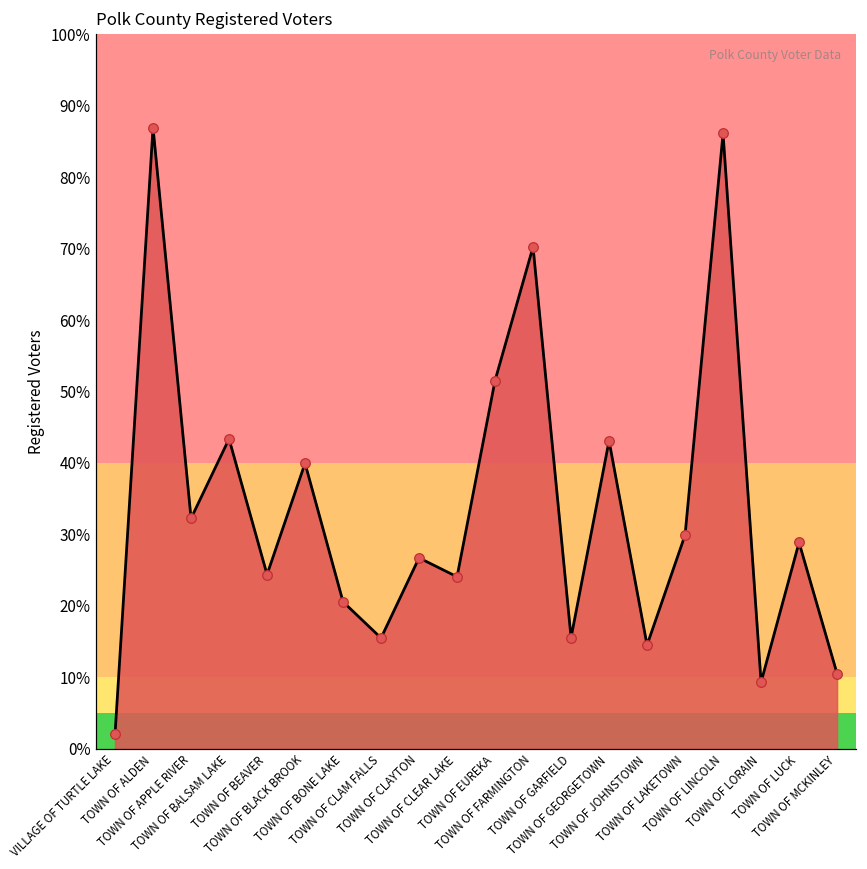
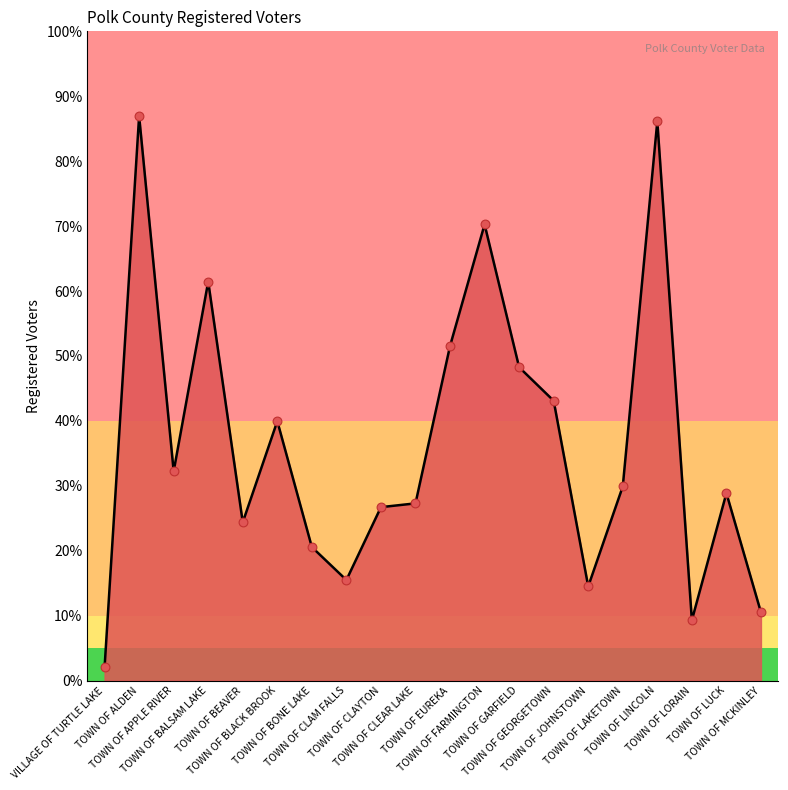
TOWN OF BALSAM LAKE: 43% -> 61%
TOWN OF CLEAR LAKE: 24% -> 27%
TOWN OF GARFIELD: 16% -> 48%
